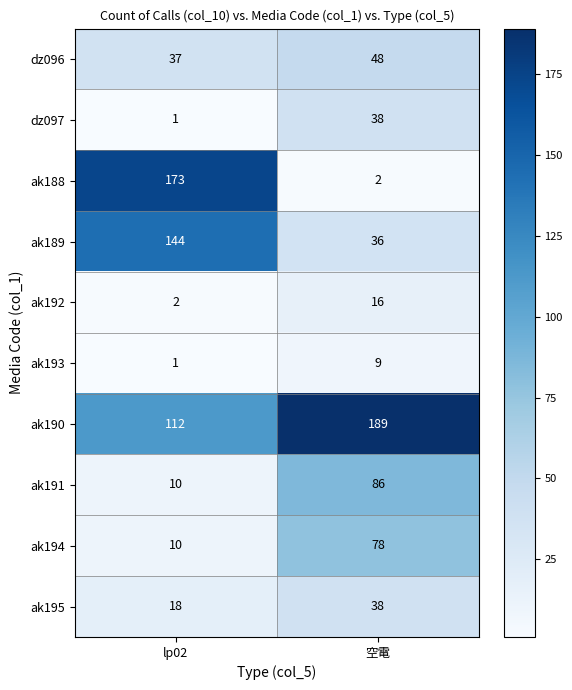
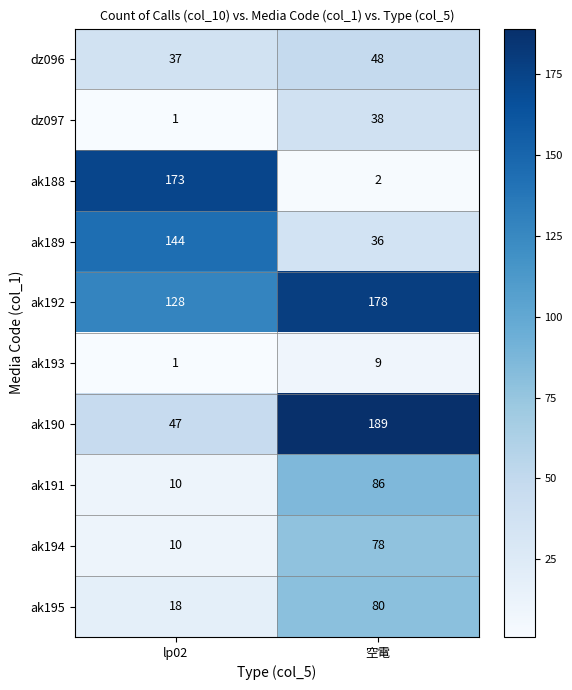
ak192, lp02: 2 -> 128
ak192, 空電: 16 -> 178
ak190, lp02: 112 -> 47
ak195, 空電: 38 -> 80
